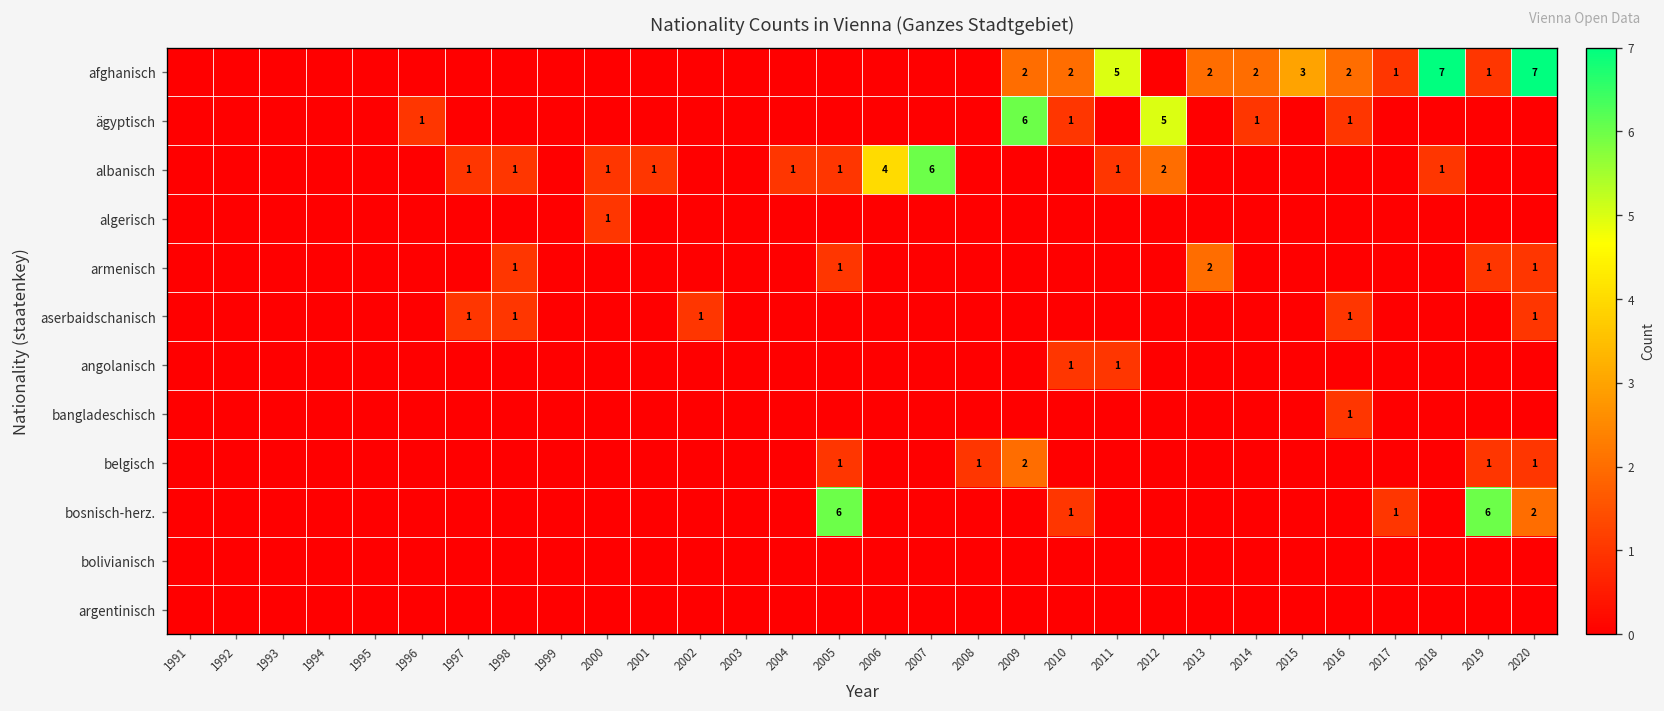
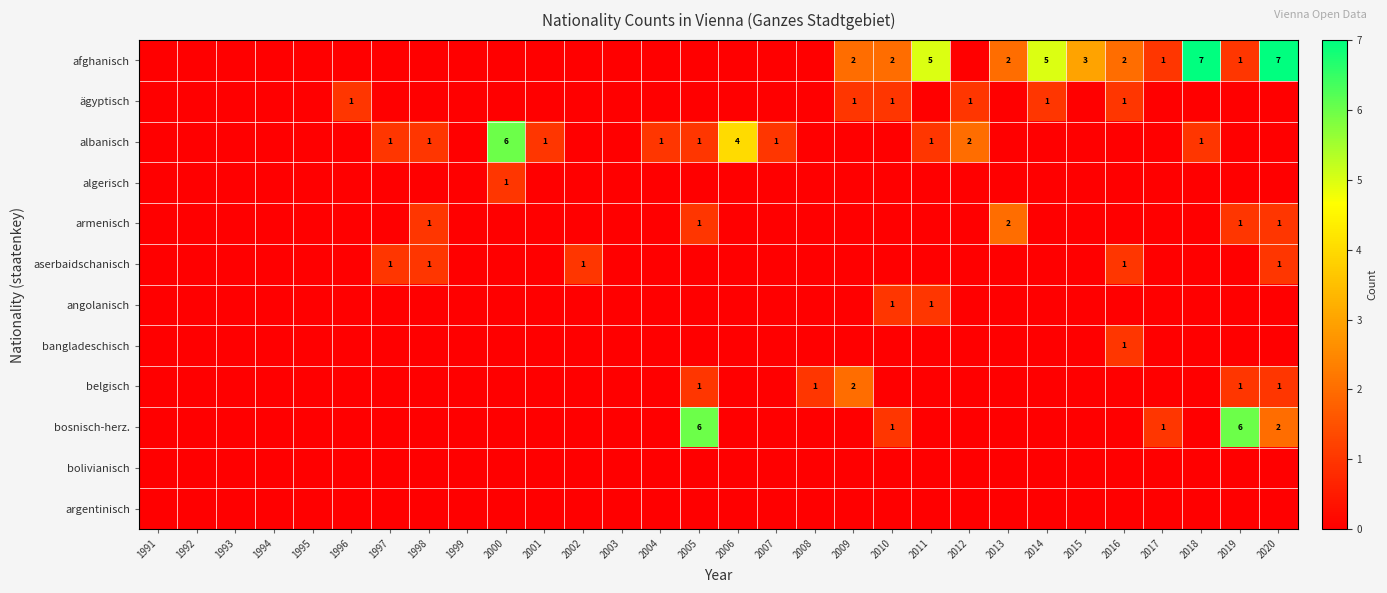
afghanisch, 2014: 2 -> 5
ägyptisch, 2009: 6 -> 1
ägyptisch, 2012: 5 -> 1
albanisch, 2000: 1 -> 6
albanisch, 2007: 6 -> 1
